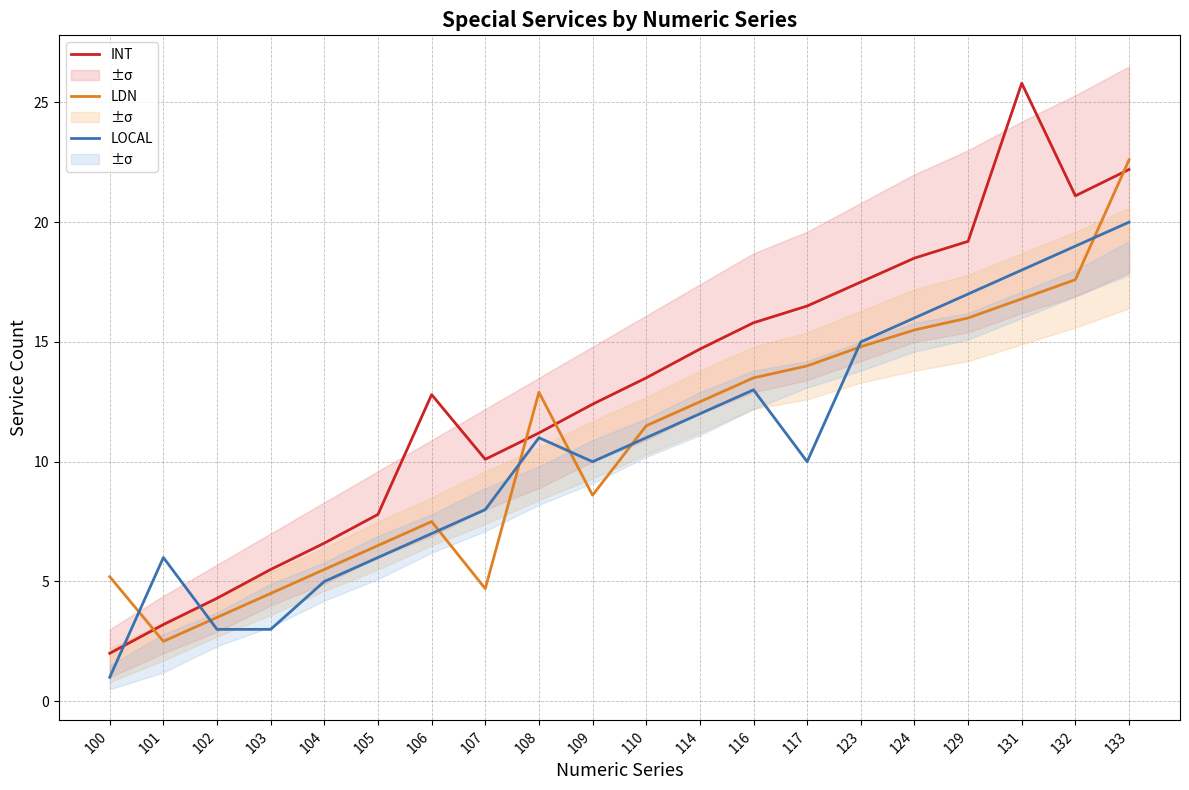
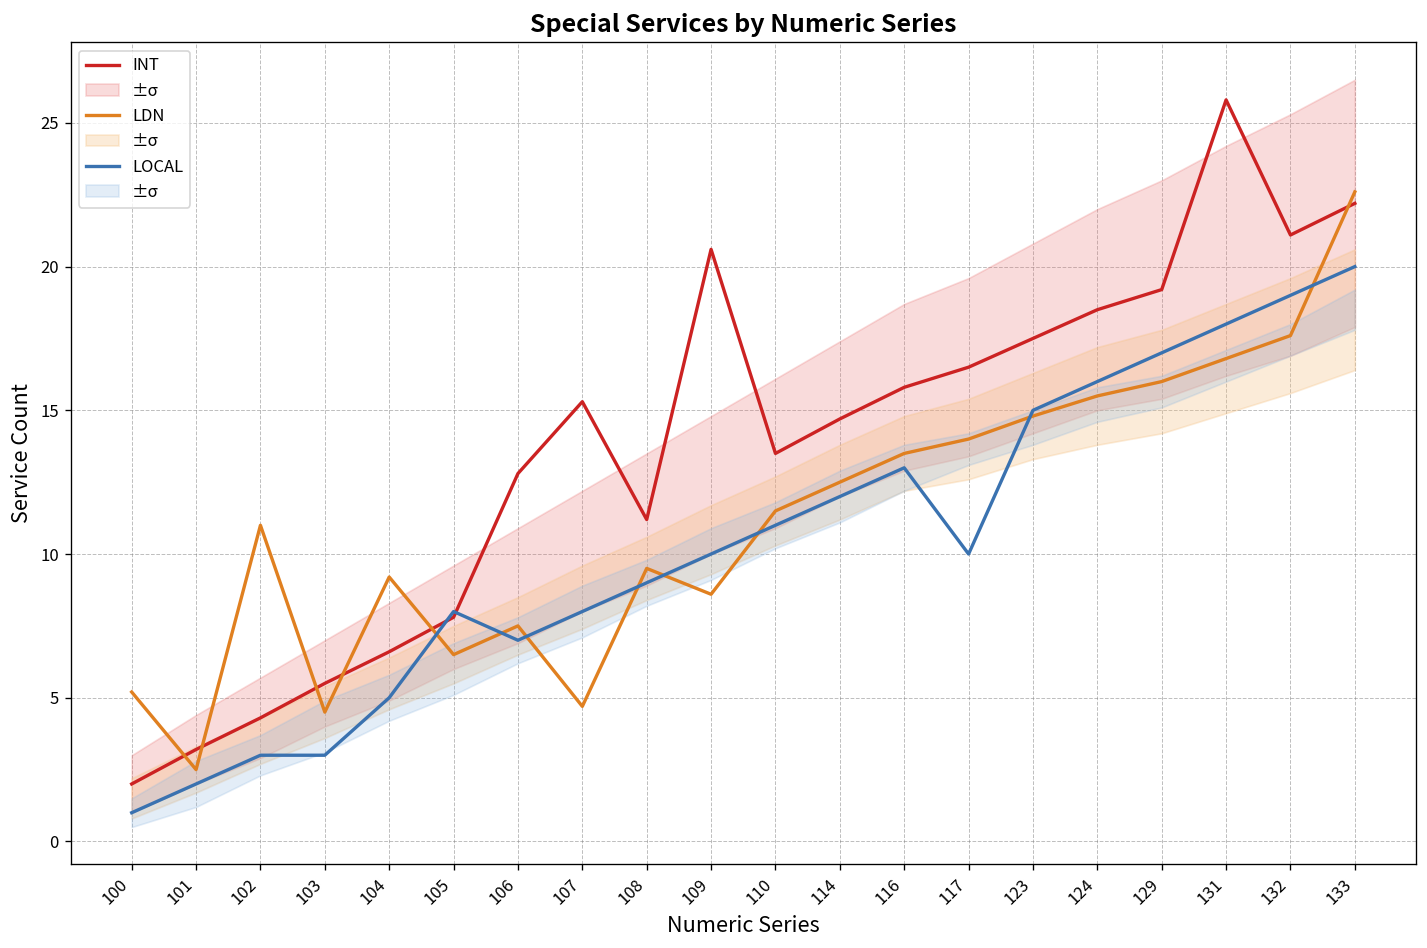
LOCAL, 101: 6 -> 2
LDN, 102: 3.5 -> 11.0
LDN, 104: 5.5 -> 9.2
LOCAL, 105: 6 -> 8
INT, 107: 10.1 -> 15.3
LDN, 108: 12.9 -> 9.5
LOCAL, 108: 11 -> 9
INT, 109: 12.4 -> 20.6
